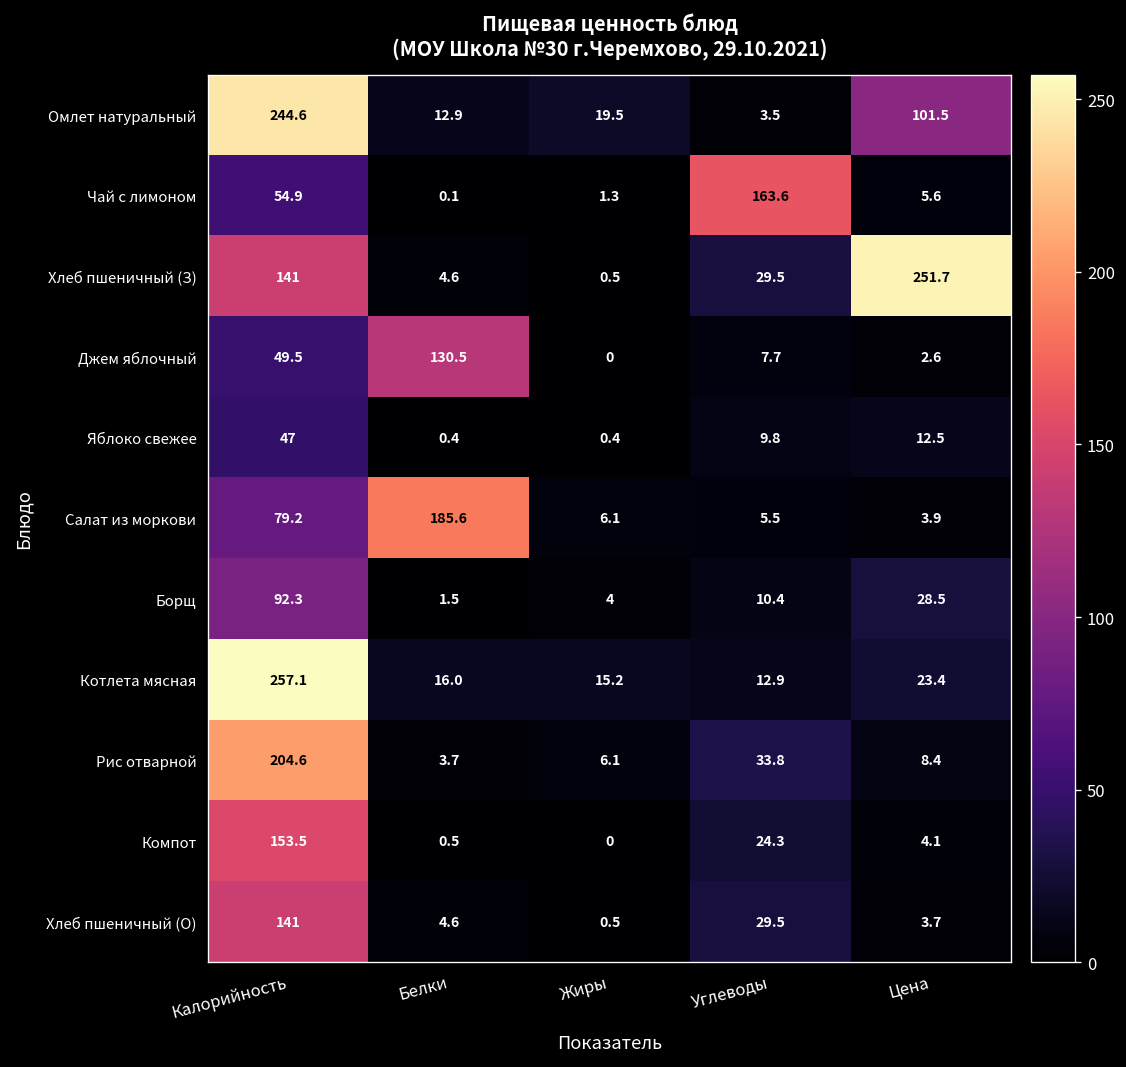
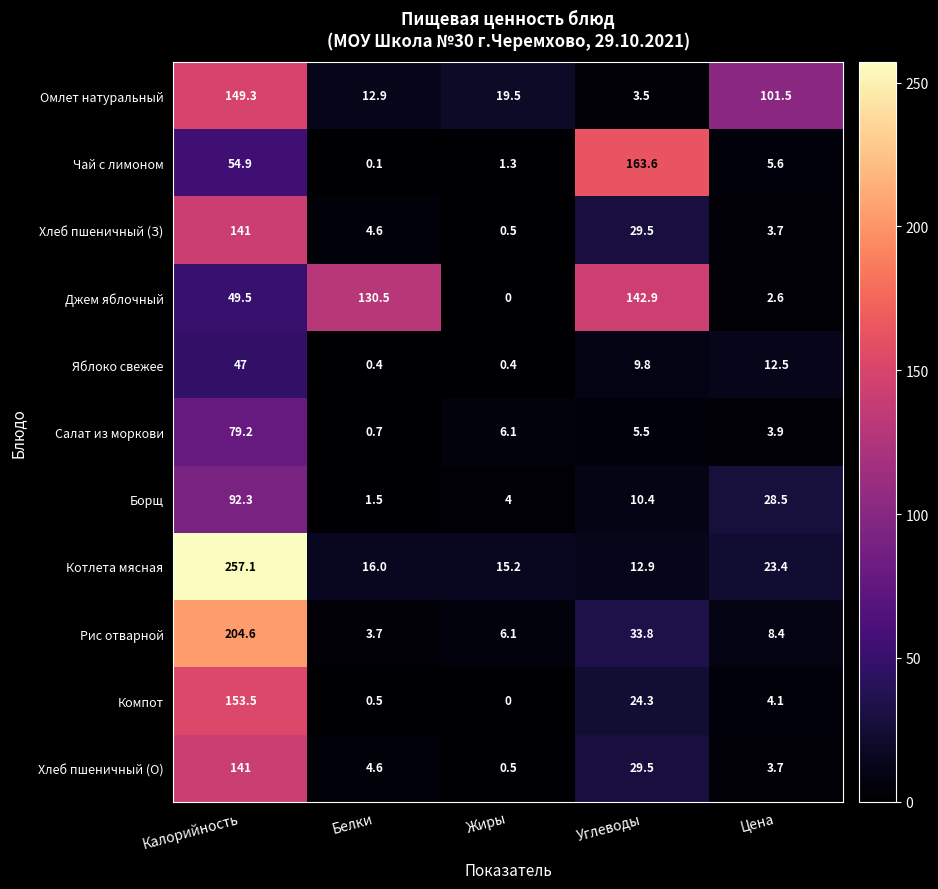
Омлет натуральный, Калорийность: 244.6 -> 149.3
Хлеб пшеничный (З), Цена: 251.7 -> 3.7
Джем яблочный, Углеводы: 7.7 -> 142.9
Салат из моркови, Белки: 185.6 -> 0.7
